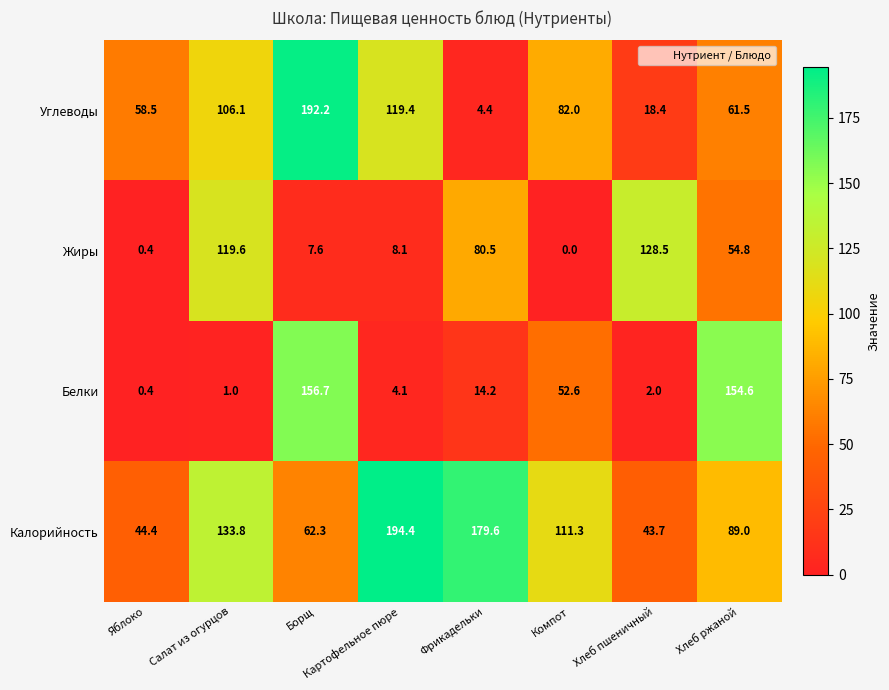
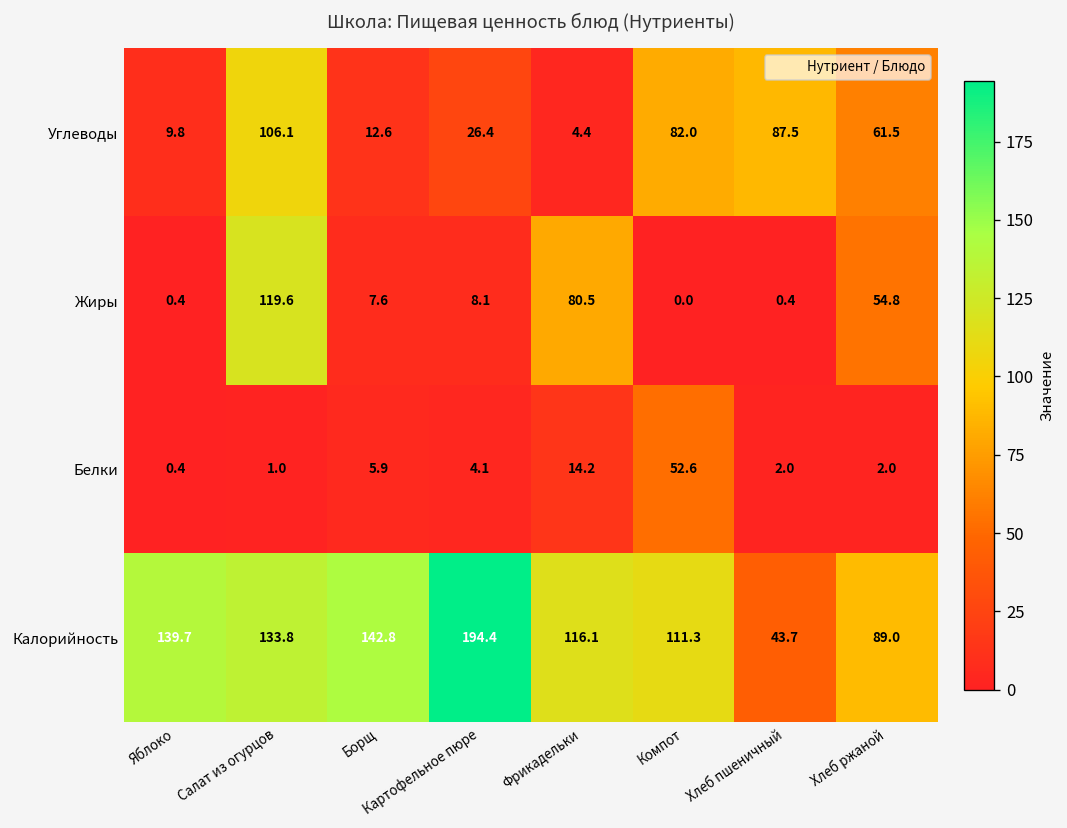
Углеводы, Яблоко: 58.5 -> 9.8
Углеводы, Борщ: 192.2 -> 12.6
Углеводы, Картофельное пюре: 119.4 -> 26.4
Углеводы, Хлеб пшеничный: 18.4 -> 87.5
Жиры, Хлеб пшеничный: 128.5 -> 0.4
Белки, Борщ: 156.7 -> 5.9
Белки, Хлеб ржаной: 154.6 -> 2.0
Калорийность, Яблоко: 44.4 -> 139.7
Калорийность, Борщ: 62.3 -> 142.8
Калорийность, Фрикадельки: 179.6 -> 116.1
